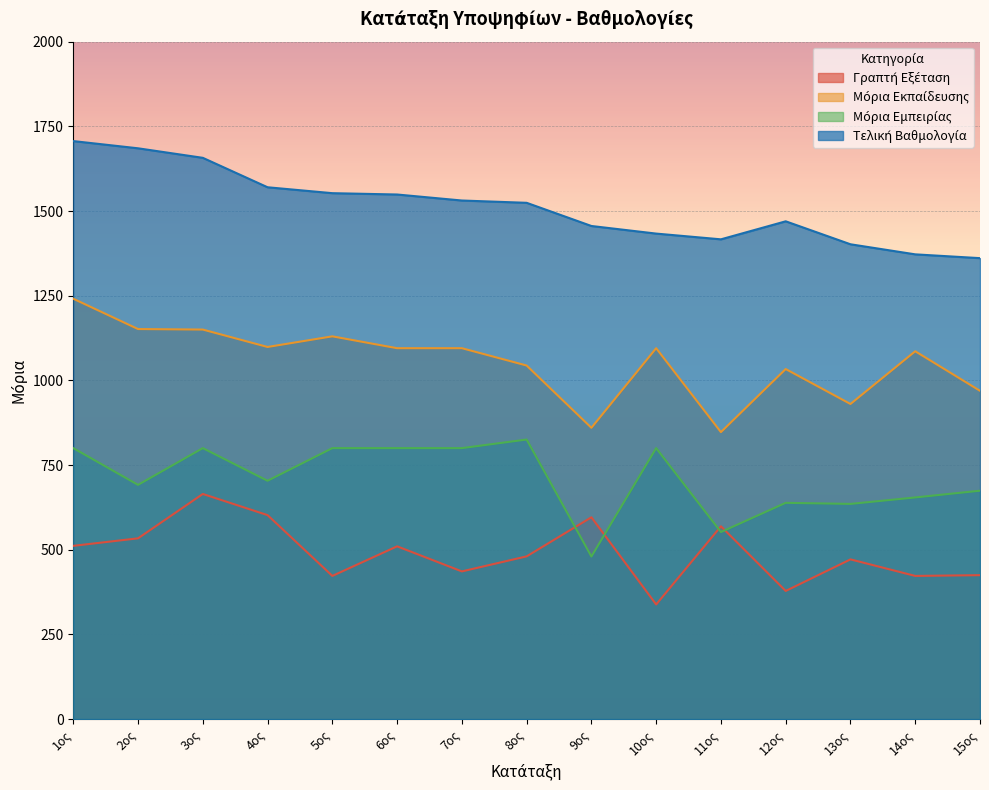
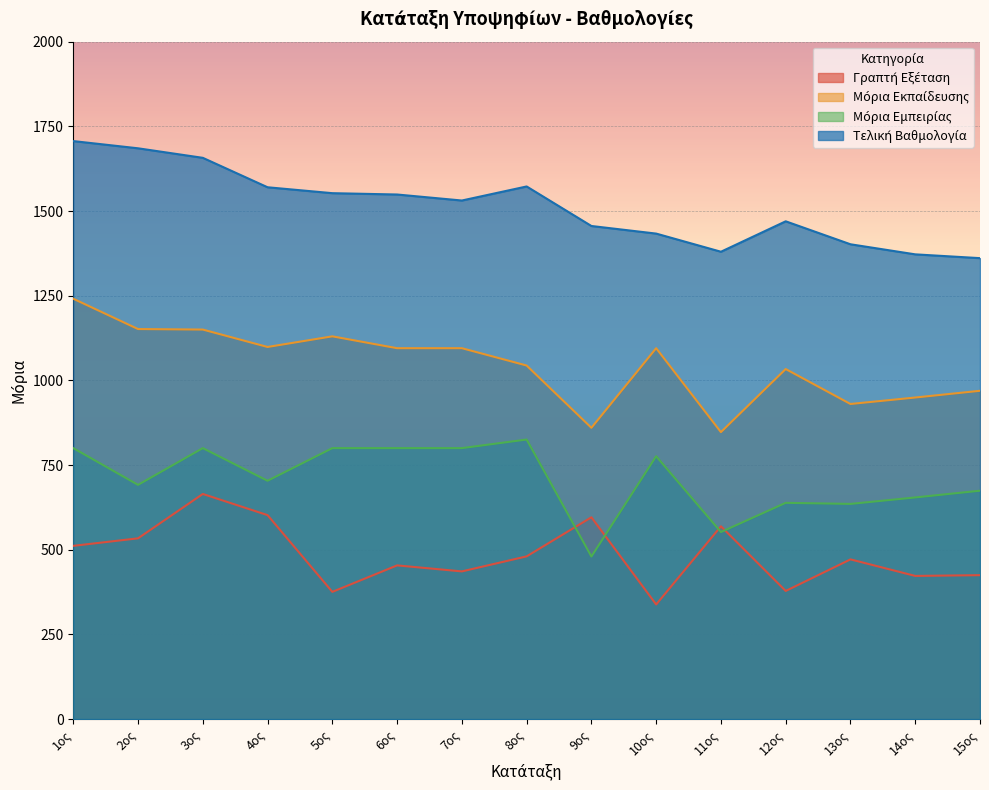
Γραπτή Εξέταση, 5ος: 420 -> 380
Γραπτή Εξέταση, 6ος: 510 -> 450
Τελική Βαθμολογία, 8ος: 1520 -> 1570
Μόρια Εμπειρίας, 10ος: 800 -> 780
Τελική Βαθμολογία, 11ος: 1420 -> 1380
Μόρια Εκπαίδευσης, 14ος: 1090 -> 950
